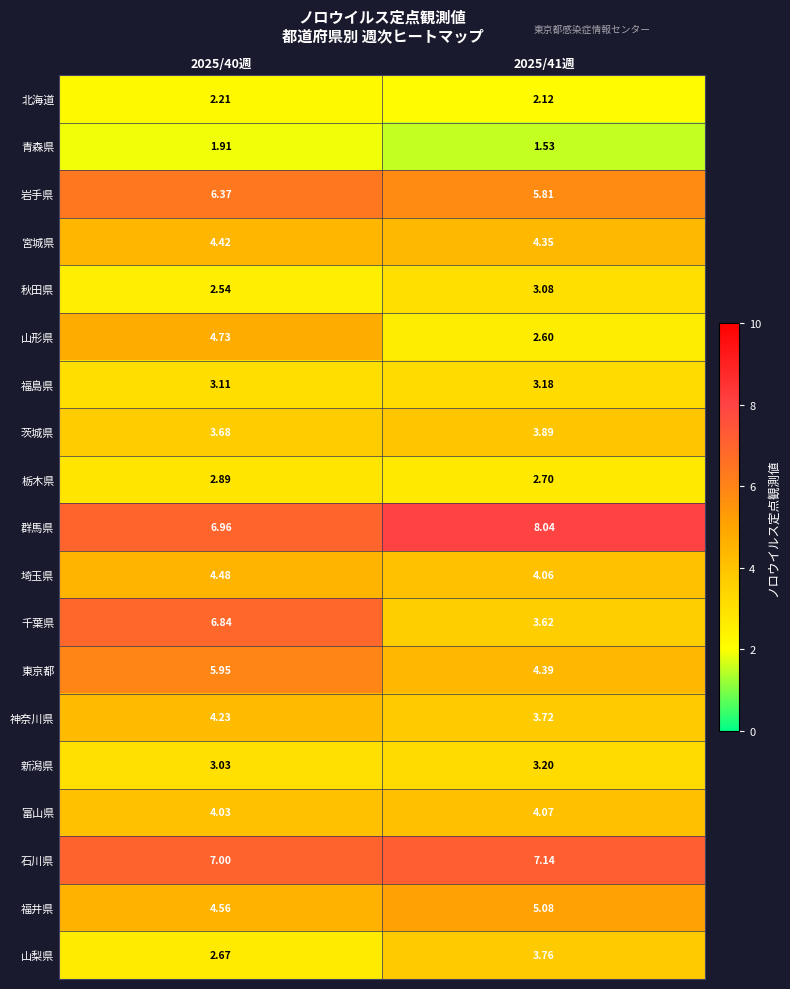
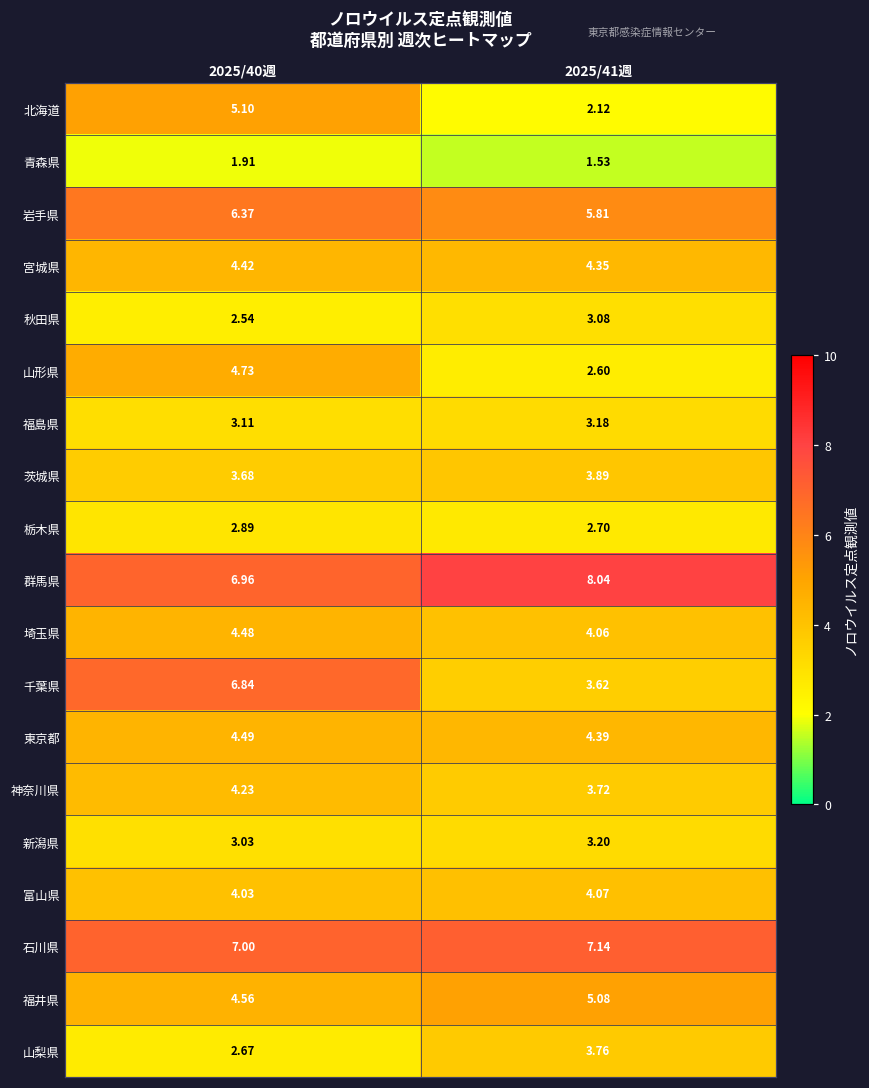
北海道, 2025/40週: 2.21 -> 5.10
東京都, 2025/40週: 5.95 -> 4.49
